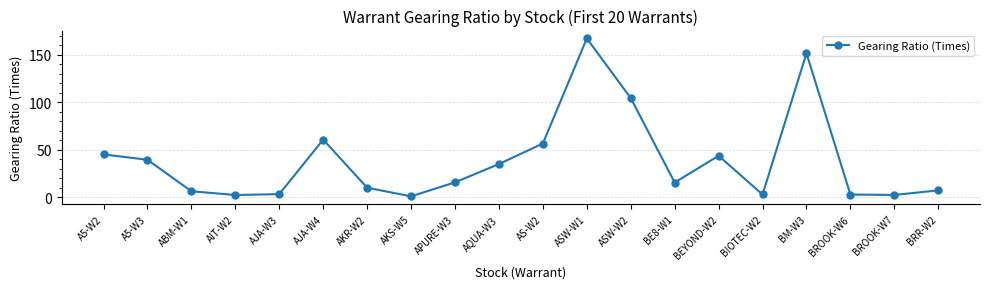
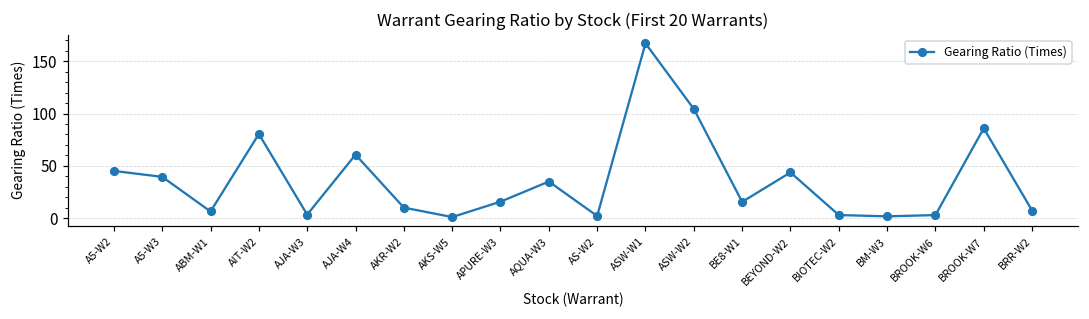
AIT-W2: 0 -> 80
AS-W2: 60 -> 0
BM-W3: 150 -> 0
BROOK-W7: 0 -> 90
